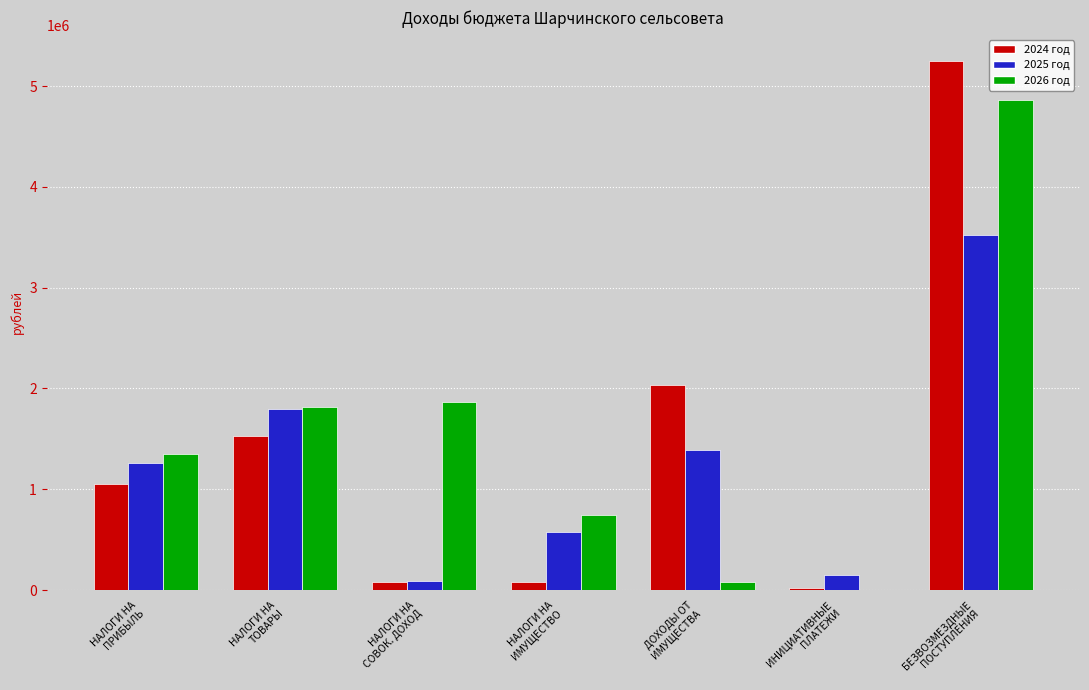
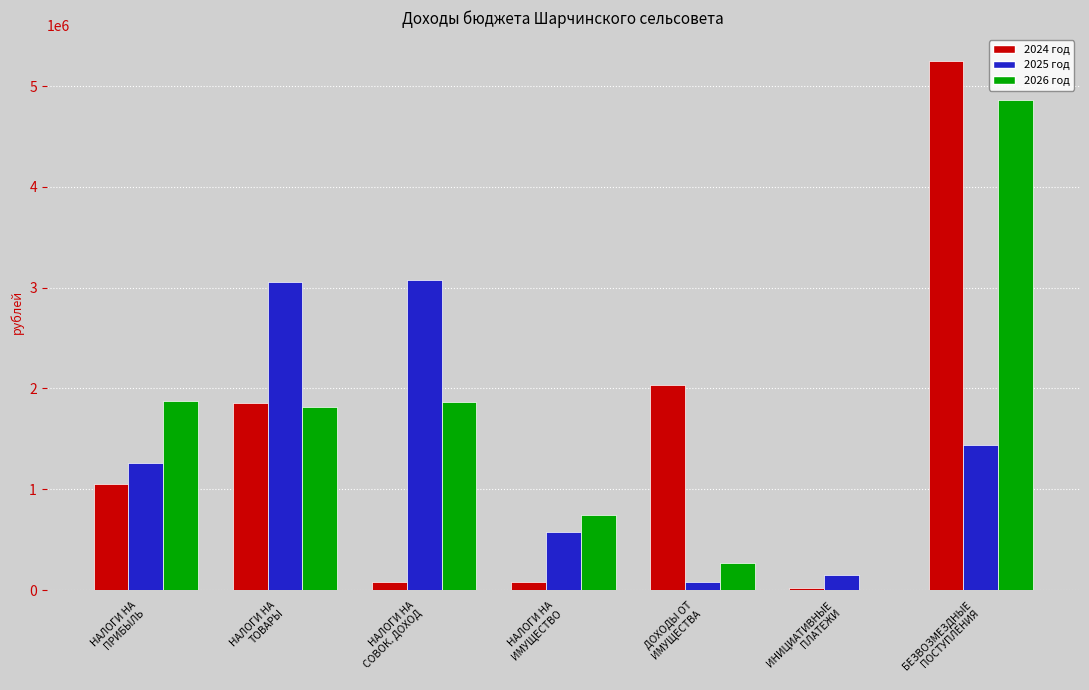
2026 год, НАЛОГИ НА ПРИБЫЛЬ: 1350000 -> 1870000
2024 год, НАЛОГИ НА ТОВАРЫ: 1530000 -> 1850000
2025 год, НАЛОГИ НА ТОВАРЫ: 1800000 -> 3050000
2025 год, НАЛОГИ НА СОВОК. ДОХОД: 90000 -> 3070000
2025 год, ДОХОДЫ ОТ ИМУЩЕСТВА: 1390000 -> 80000
2026 год, ДОХОДЫ ОТ ИМУЩЕСТВА: 80000 -> 270000
2025 год, БЕЗВОЗМЕЗДНЫЕ ПОСТУПЛЕНИЯ: 3530000 -> 1440000
